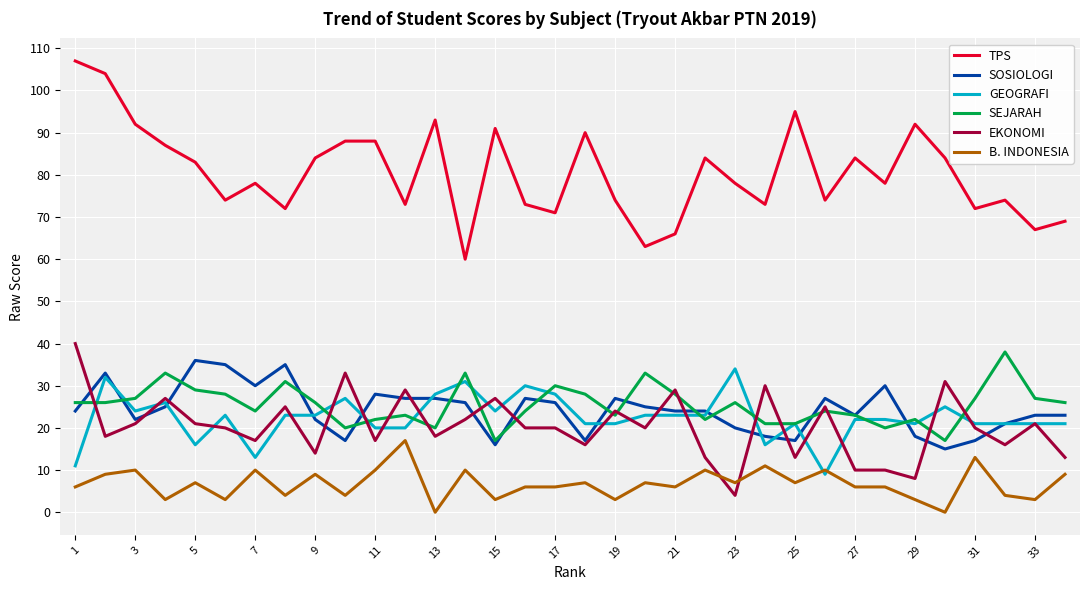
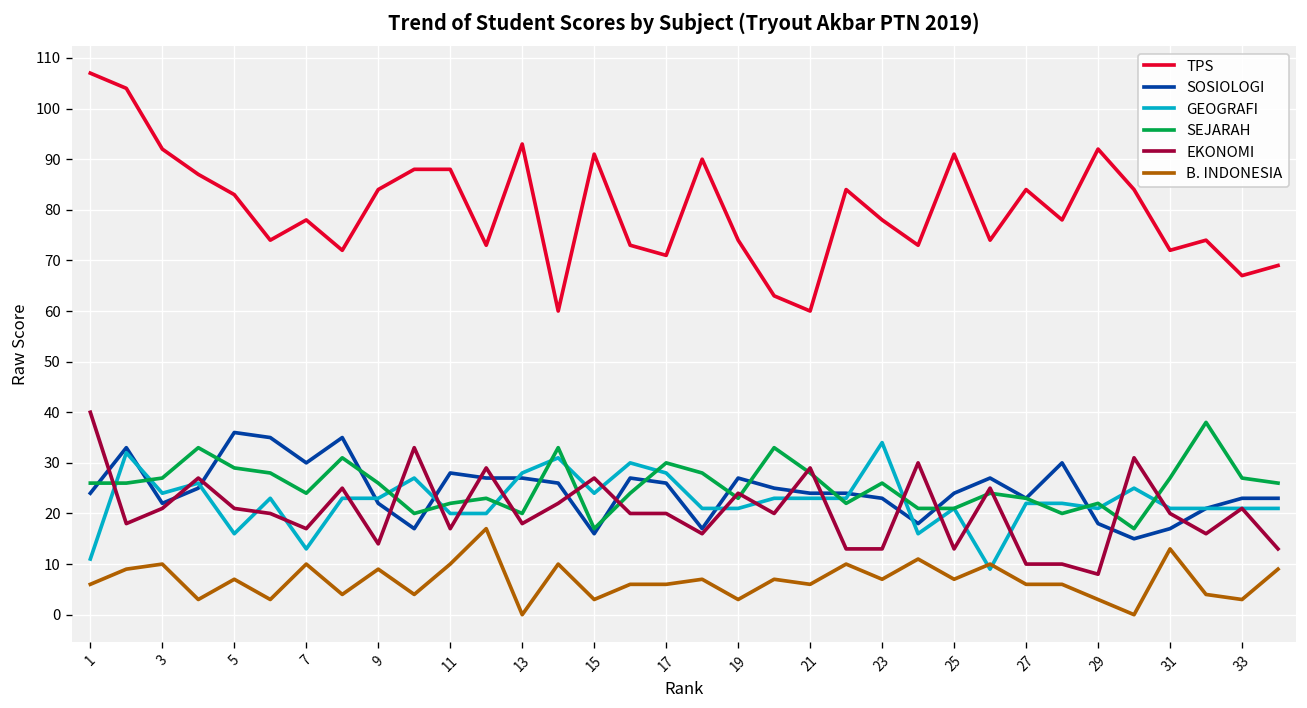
TPS, 21: 66 -> 60
SOSIOLOGI, 23: 20 -> 23
EKONOMI, 23: 4 -> 13
TPS, 25: 95 -> 91
SOSIOLOGI, 25: 17 -> 24
